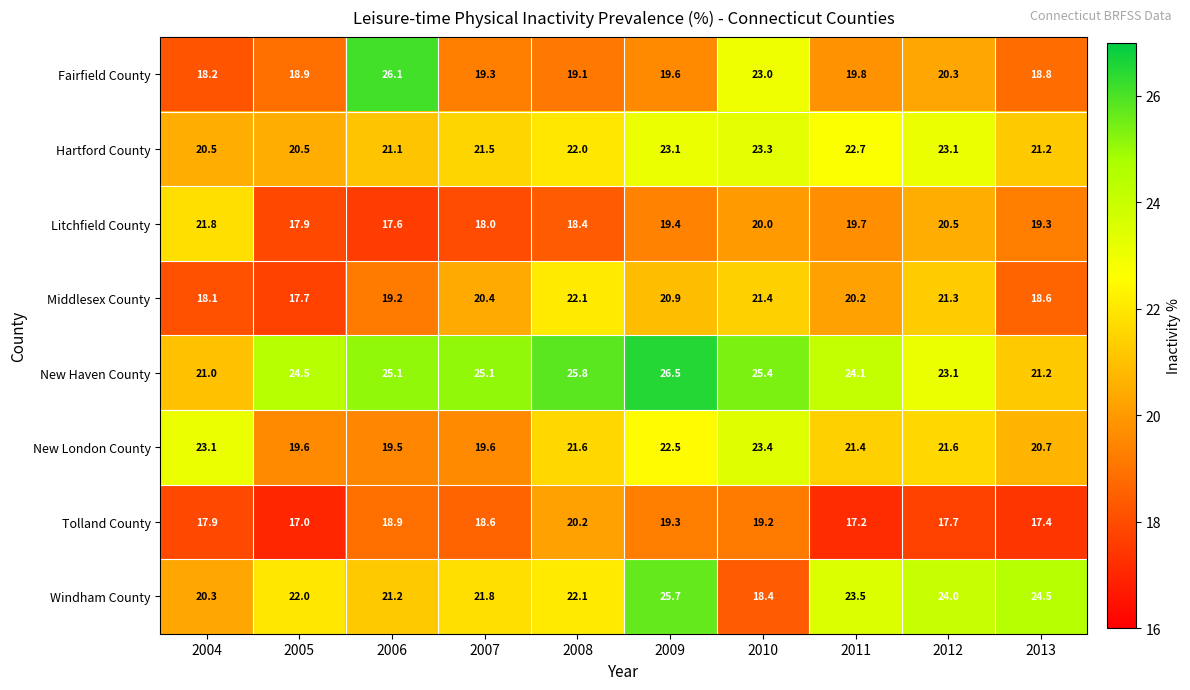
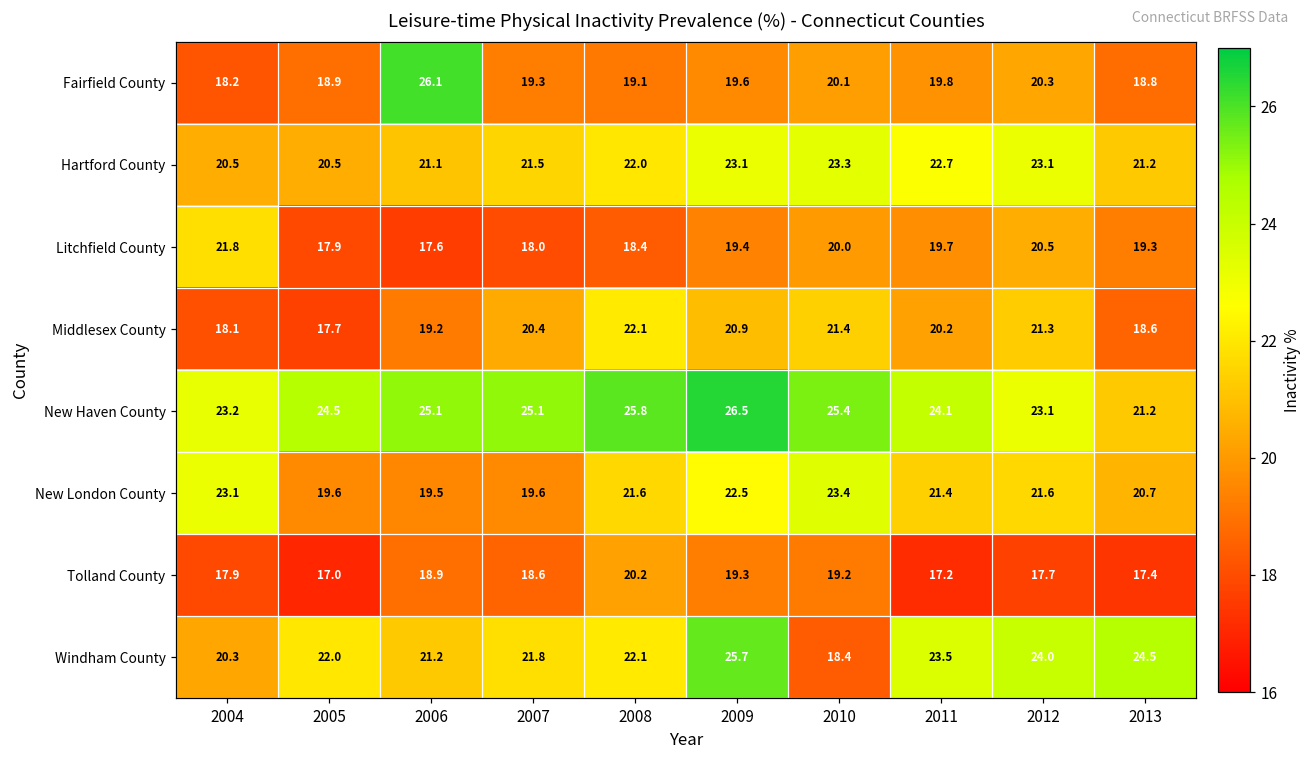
Fairfield County, 2010: 23.0 -> 20.1
New Haven County, 2004: 21.0 -> 23.2
